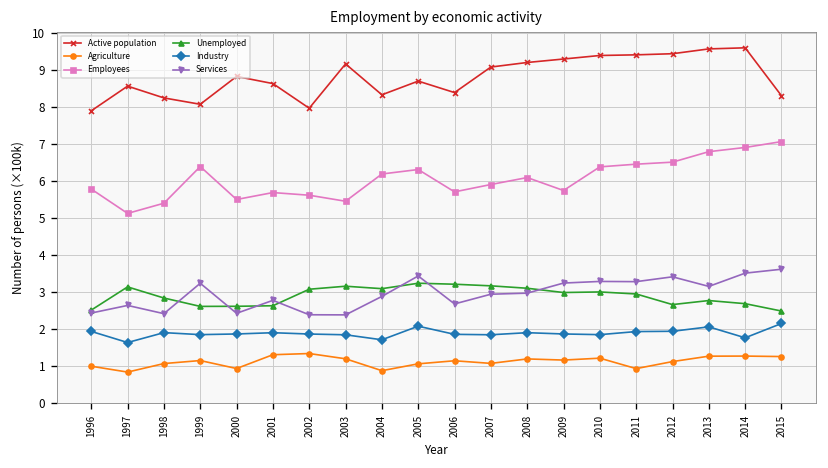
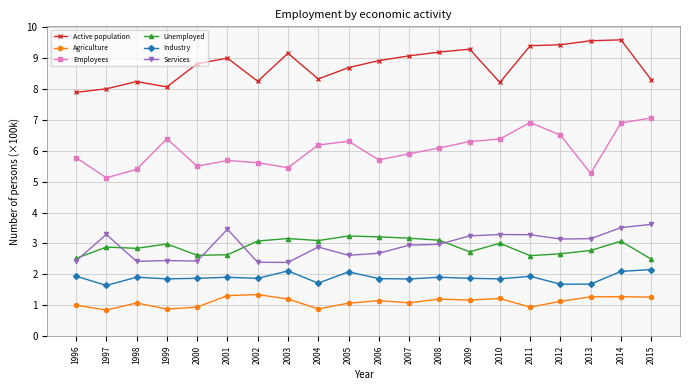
Active population, 1997: 8.6 -> 8.0
Unemployed, 1997: 3.1 -> 2.9
Services, 1997: 2.6 -> 3.3
Agriculture, 1999: 1.2 -> 0.9
Unemployed, 1999: 2.6 -> 3.0
Services, 1999: 3.2 -> 2.4
Active population, 2001: 8.6 -> 9.0
Services, 2001: 2.8 -> 3.5
Active population, 2002: 8.0 -> 8.2
Industry, 2003: 1.8 -> 2.1
Services, 2005: 3.4 -> 2.6
Active population, 2006: 8.4 -> 8.9
Employees, 2009: 5.7 -> 6.3
Unemployed, 2009: 3.0 -> 2.7
Active population, 2010: 9.4 -> 8.2
Employees, 2011: 6.5 -> 6.9
Unemployed, 2011: 2.9 -> 2.6
Industry, 2012: 1.9 -> 1.7
Services, 2012: 3.4 -> 3.1
Employees, 2013: 6.8 -> 5.3
Industry, 2013: 2.1 -> 1.7
Unemployed, 2014: 2.7 -> 3.1
Industry, 2014: 1.8 -> 2.1
